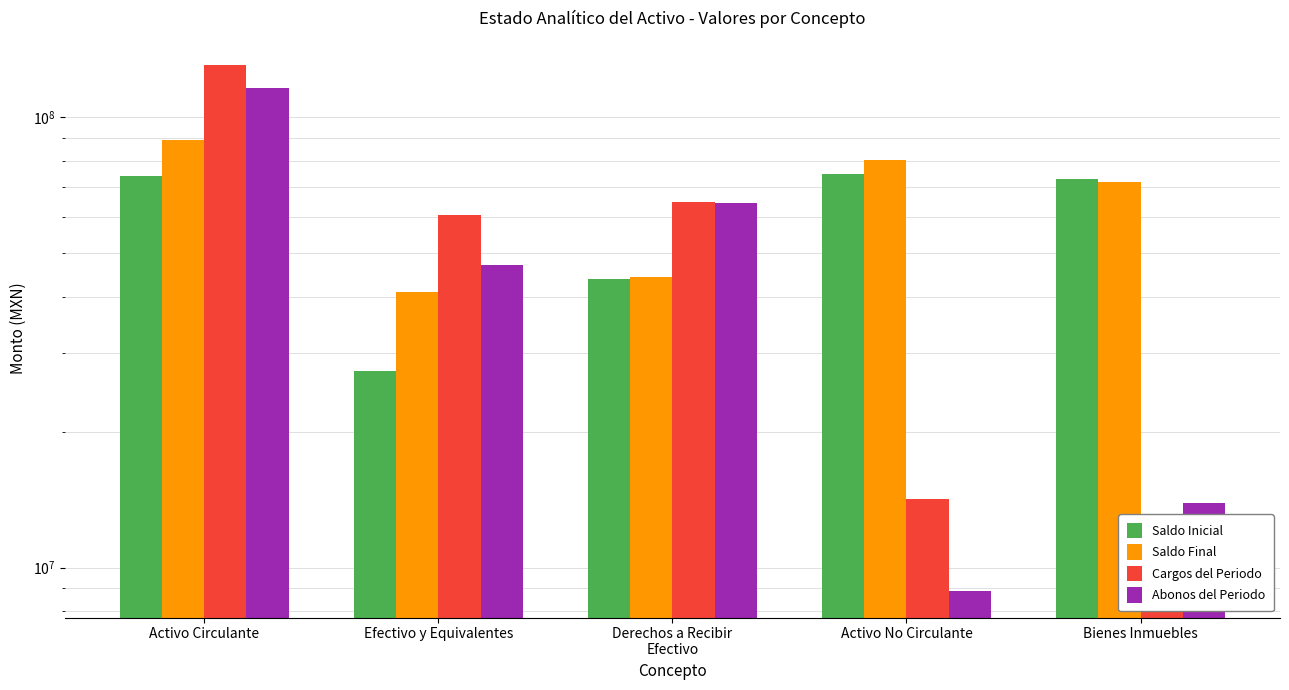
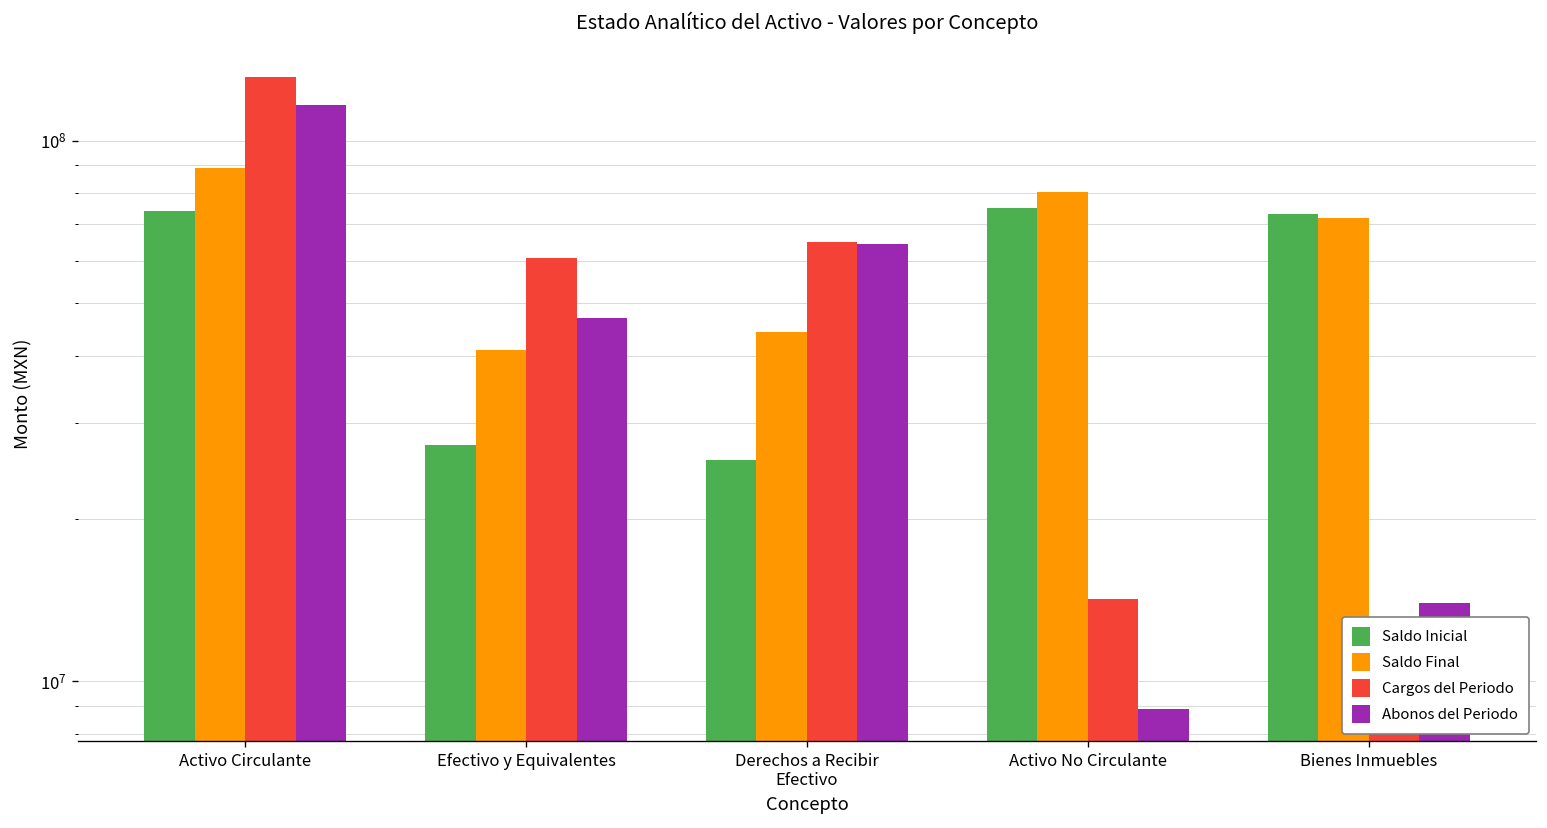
Saldo Inicial, Derechos a Recibir Efectivo: 44000000 -> 26000000
